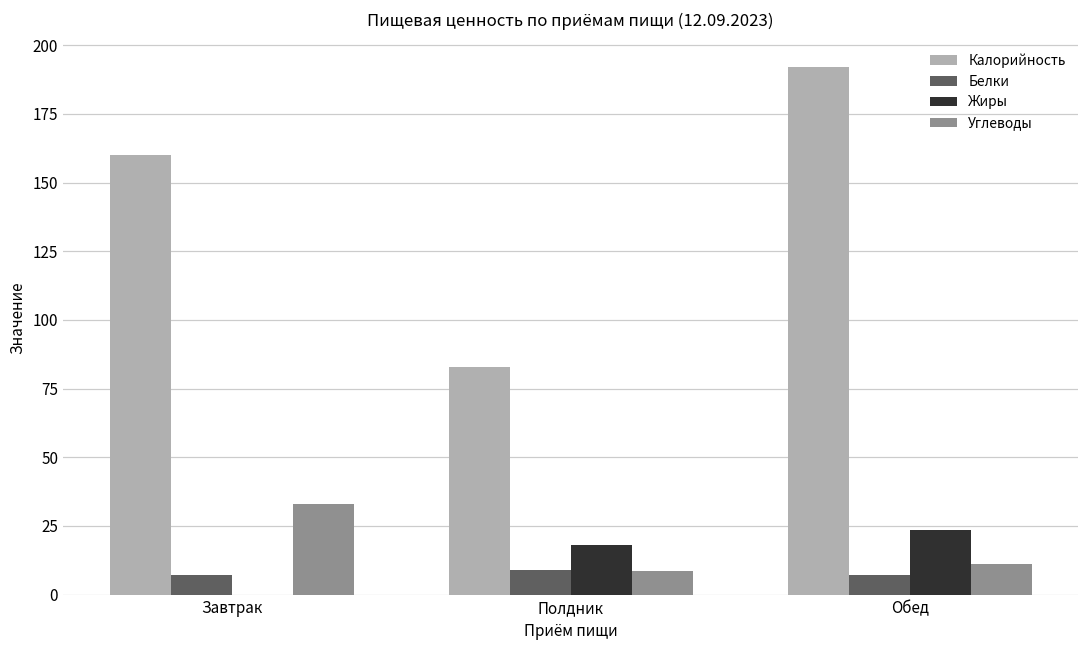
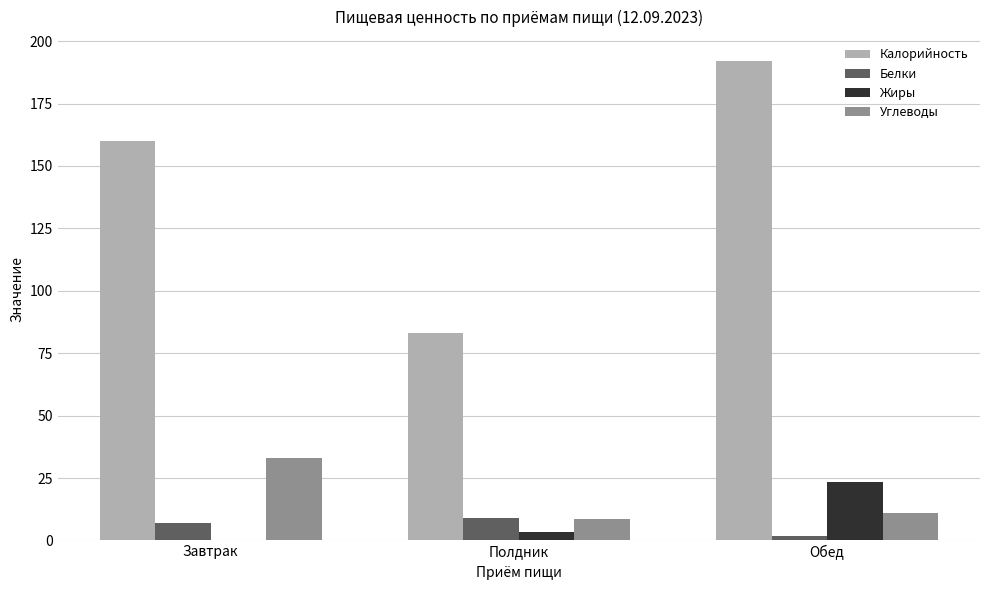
Жиры, Полдник: 18 -> 3
Белки, Обед: 7 -> 2
